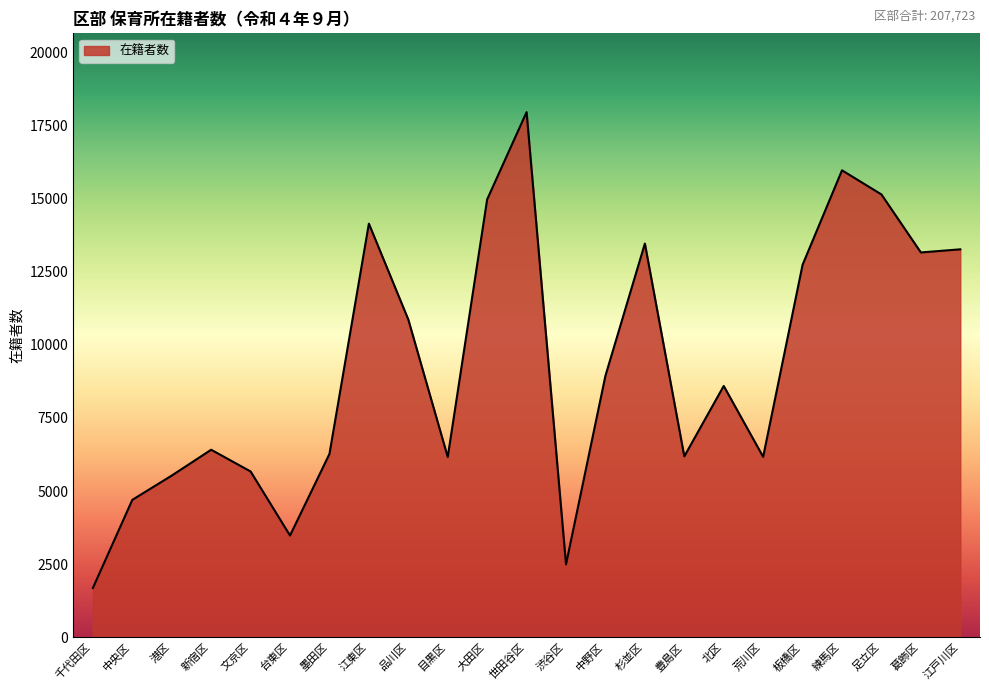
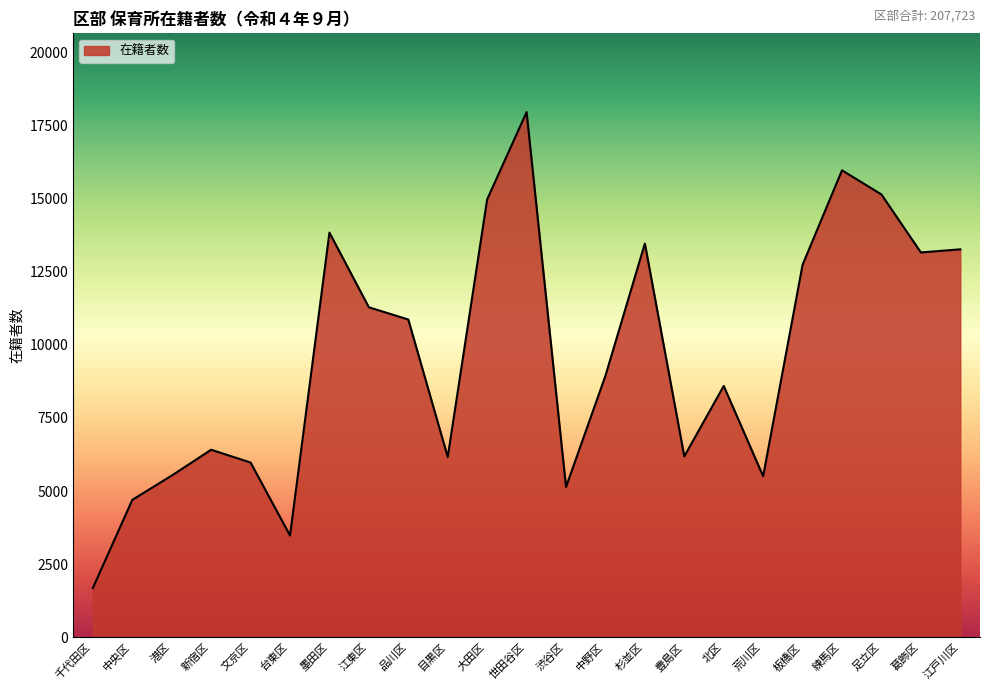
文京区: 5700 -> 6000
墨田区: 6300 -> 13800
江東区: 14100 -> 11300
渋谷区: 2500 -> 5100
荒川区: 6200 -> 5500
